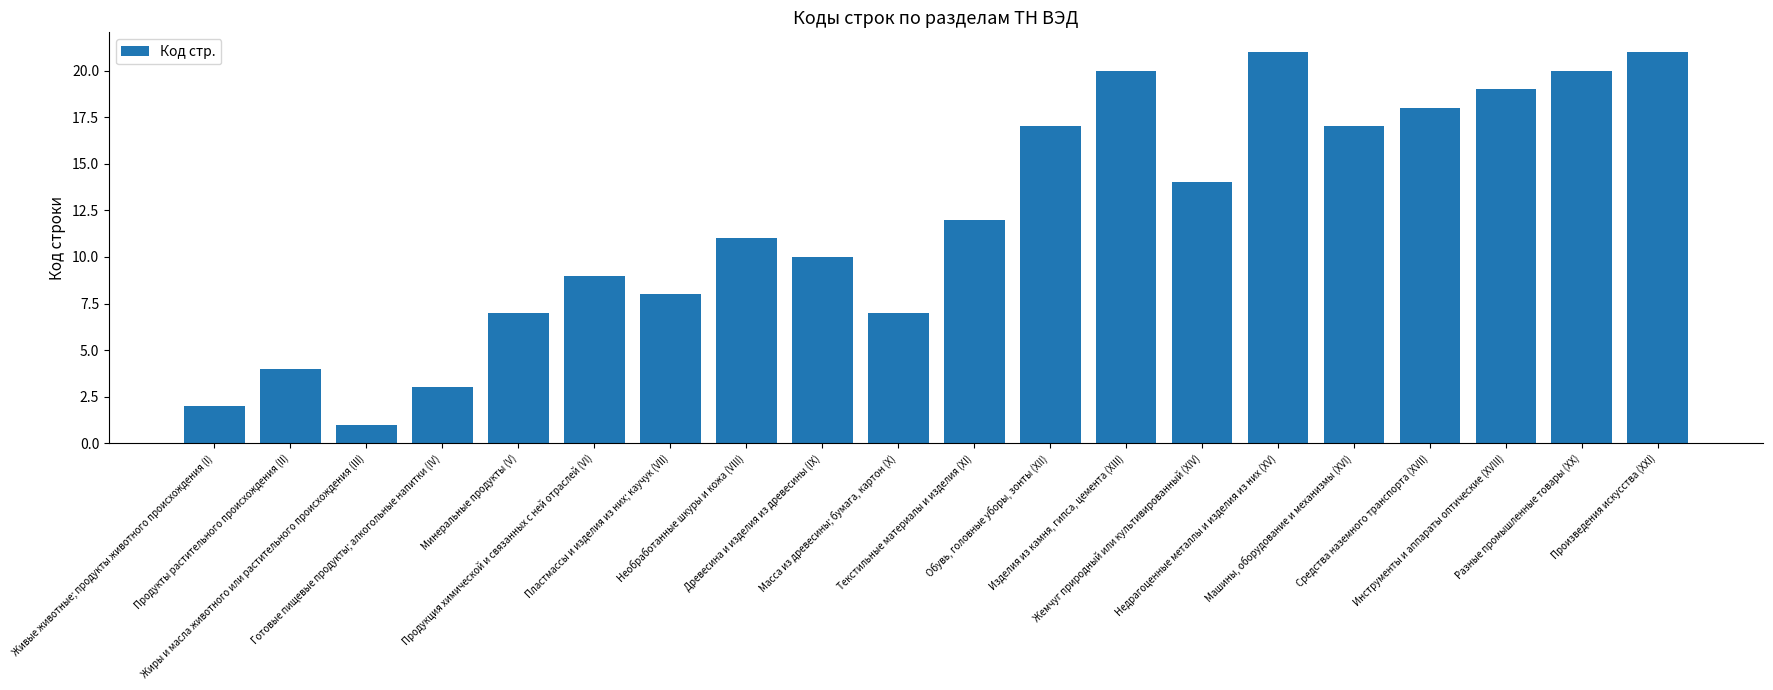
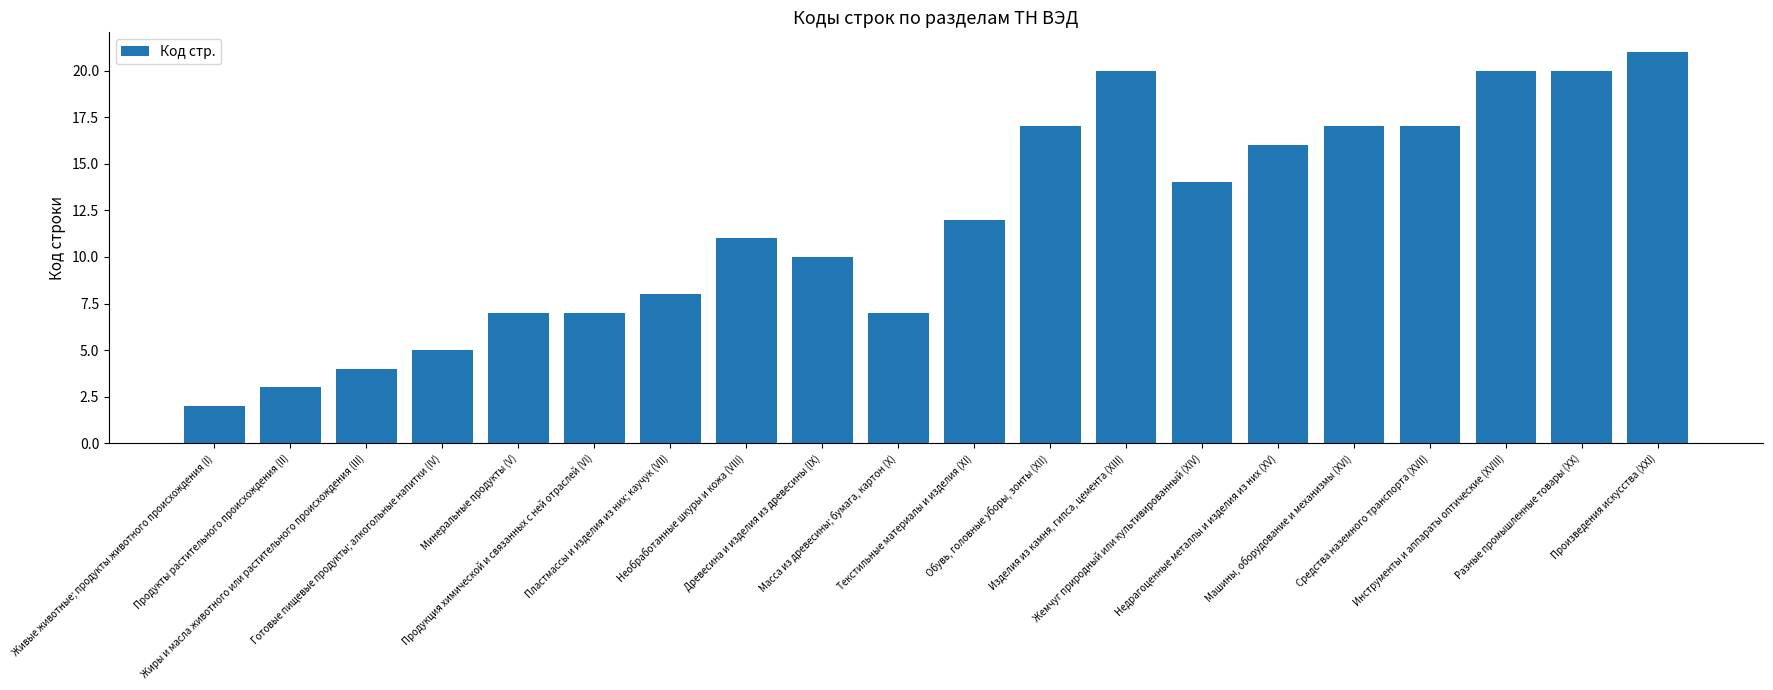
Продукты растительного происхождения (II): 4 -> 3
Жиры и масла животного или растительного происхождения (III): 1 -> 4
Готовые пищевые продукты; алкогольные напитки (IV): 3 -> 5
Продукция химической и связанных с ней отраслей (VI): 9 -> 7
Недрагоценные металлы и изделия из них (XV): 21 -> 16
Средства наземного транспорта (XVII): 18 -> 17
Инструменты и аппараты оптические (XVIII): 19 -> 20
